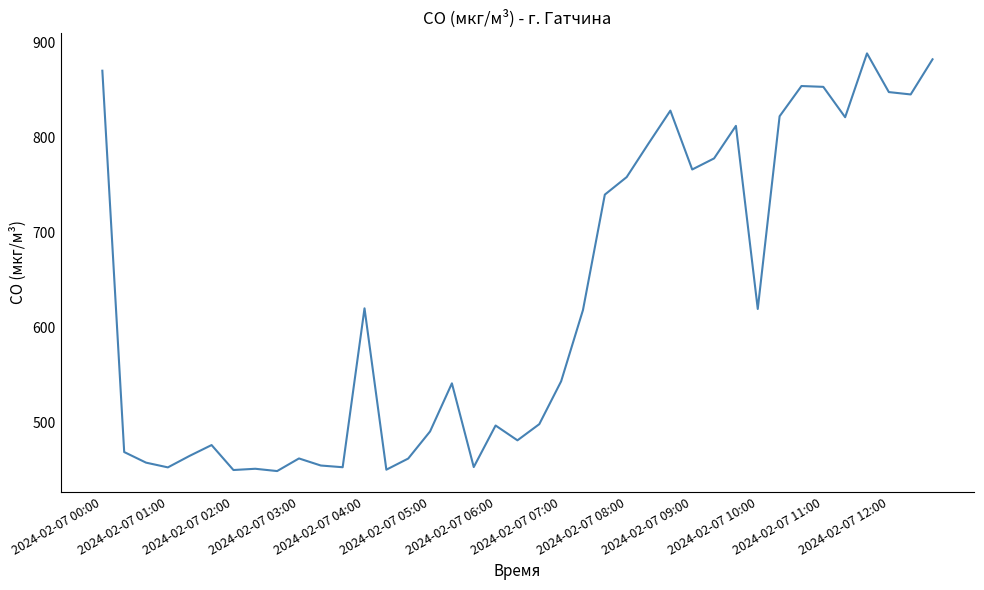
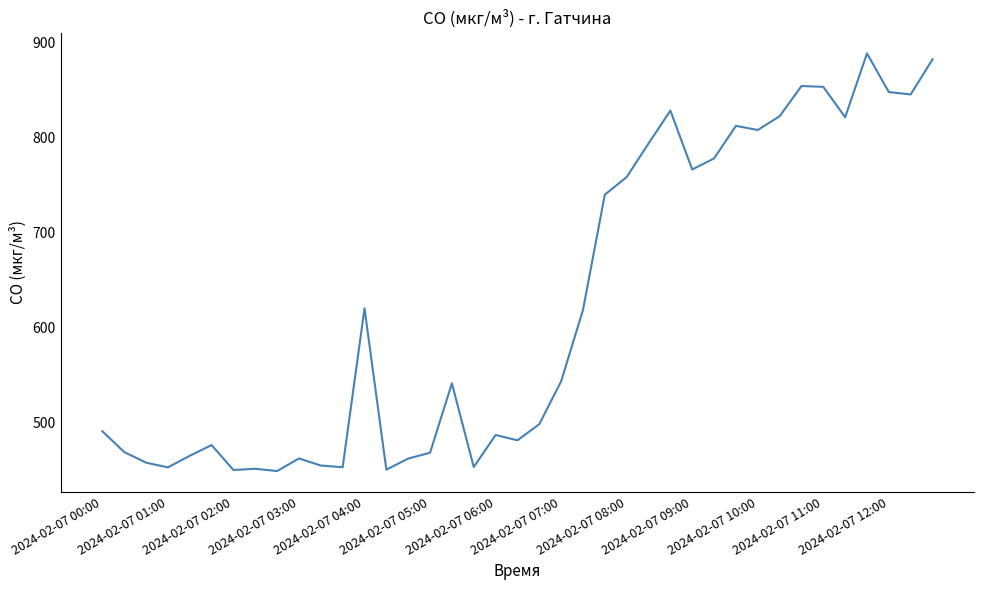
2024-02-07 00:00: 870 -> 490
2024-02-07 05:00: 490 -> 470
2024-02-07 06:00: 500 -> 490
2024-02-07 10:00: 620 -> 810
